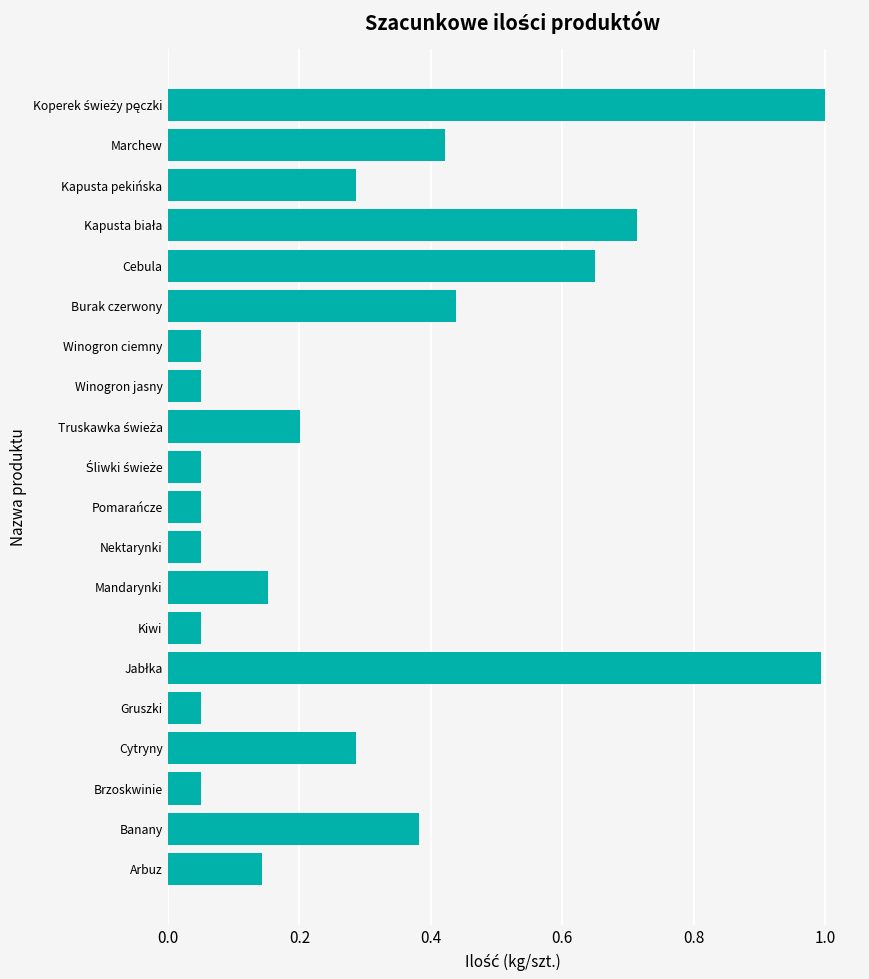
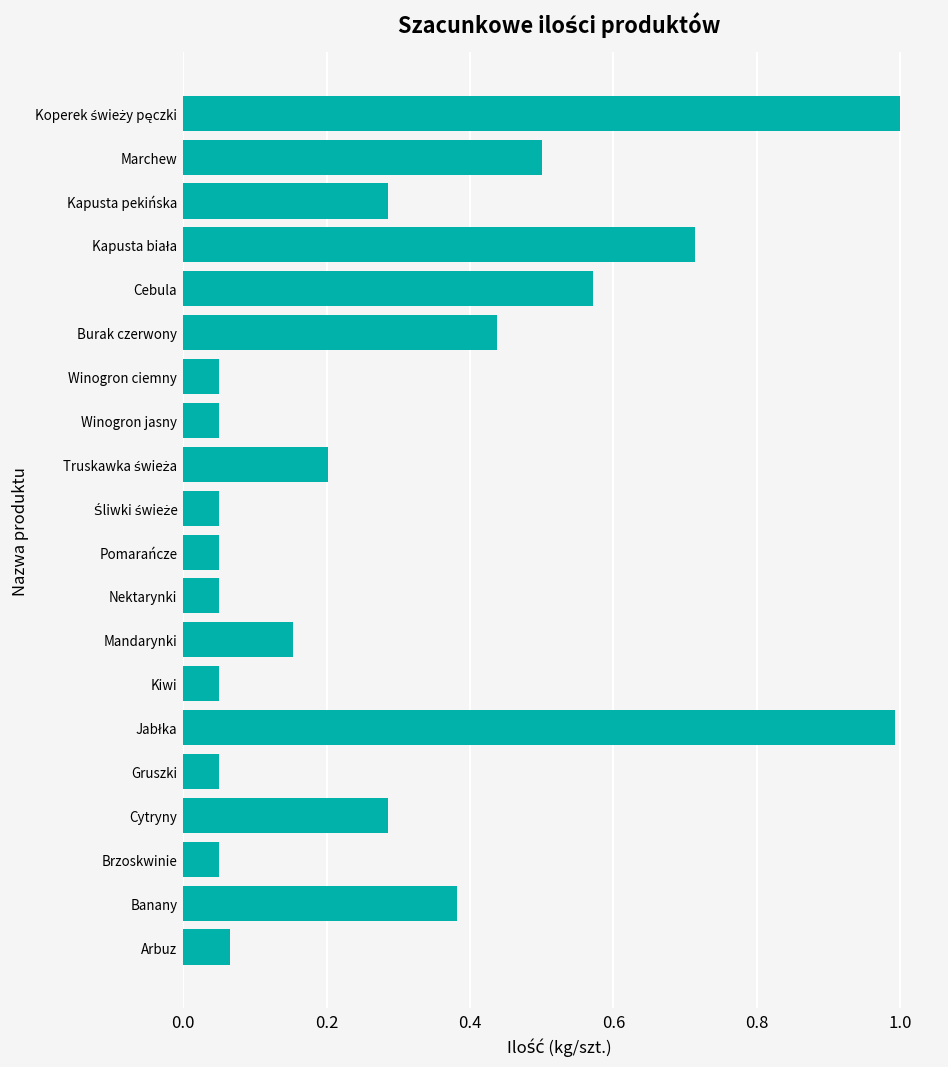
Marchew: 0.42 -> 0.50
Cebula: 0.65 -> 0.57
Arbuz: 0.14 -> 0.06
